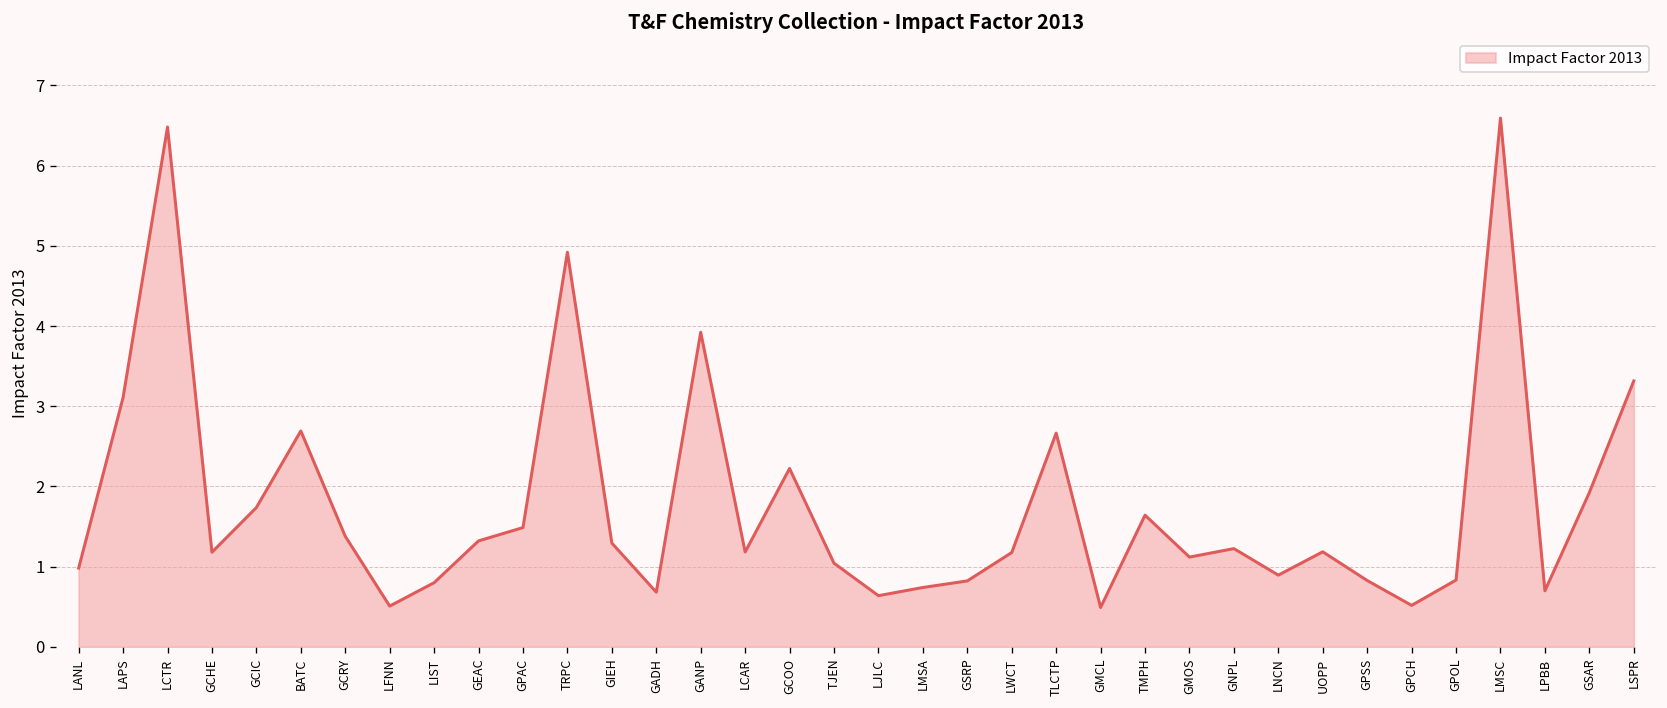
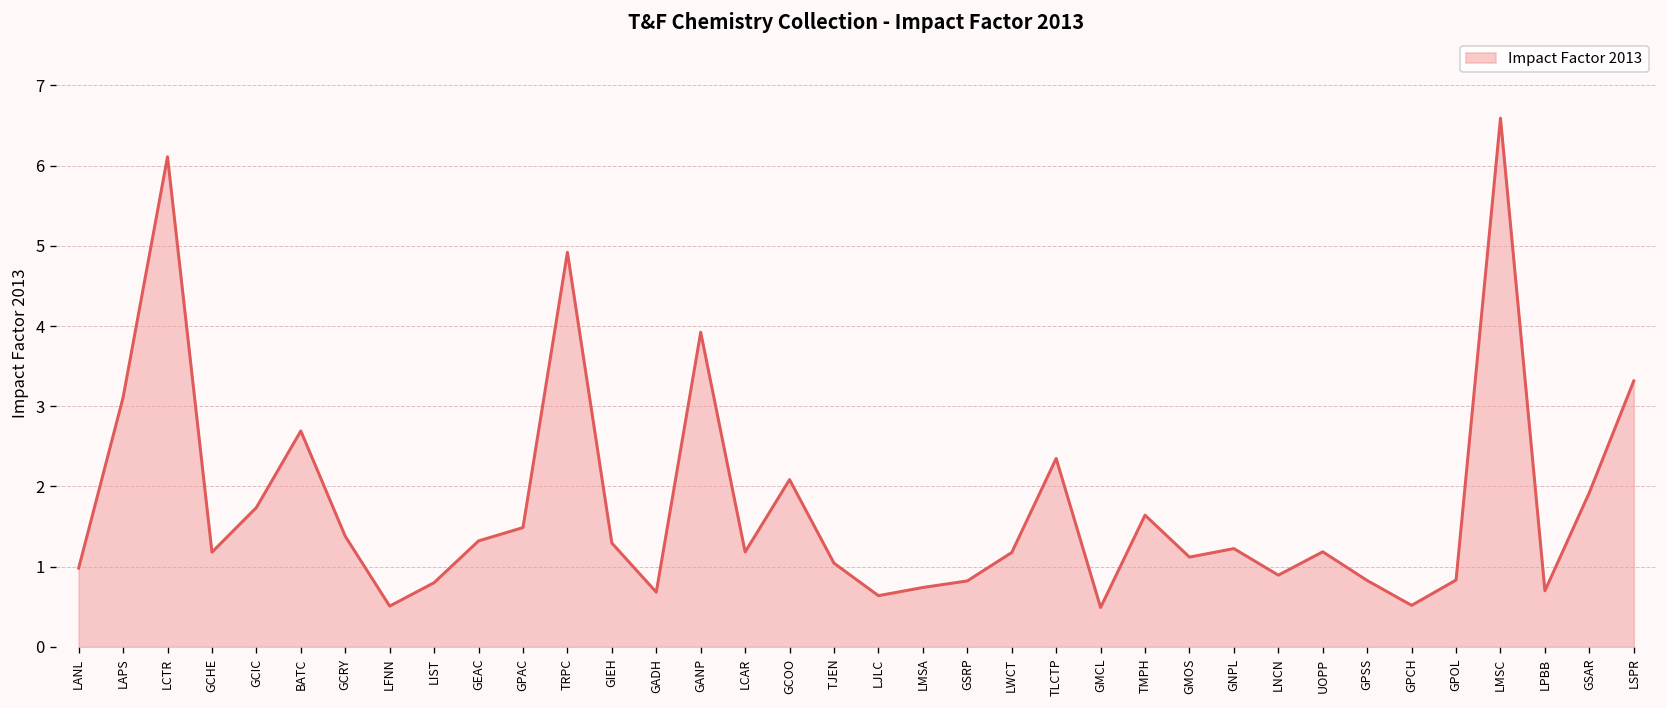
LCTR: 6.5 -> 6.1
GCOO: 2.2 -> 2.1
TLCTP: 2.7 -> 2.3
